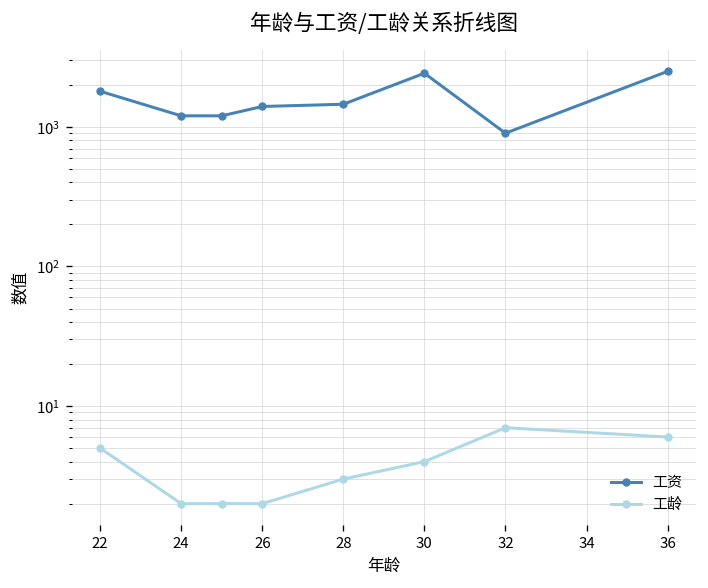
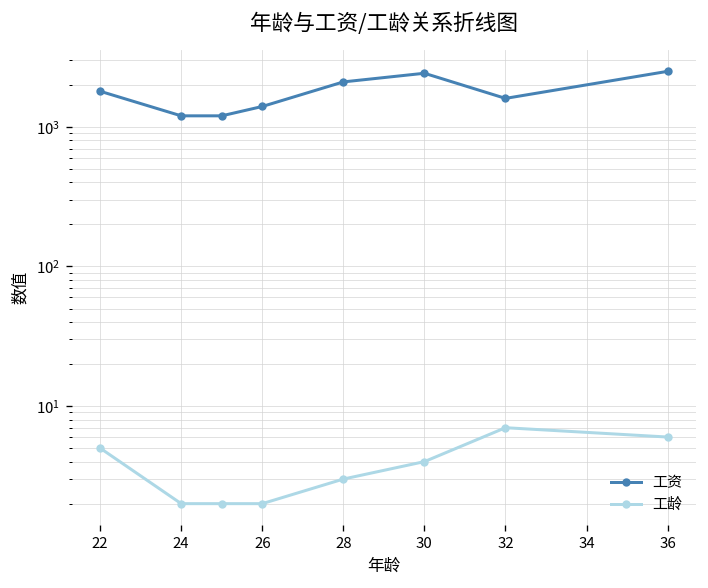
工资, 28: 1500 -> 2100
工资, 32: 900 -> 1600
